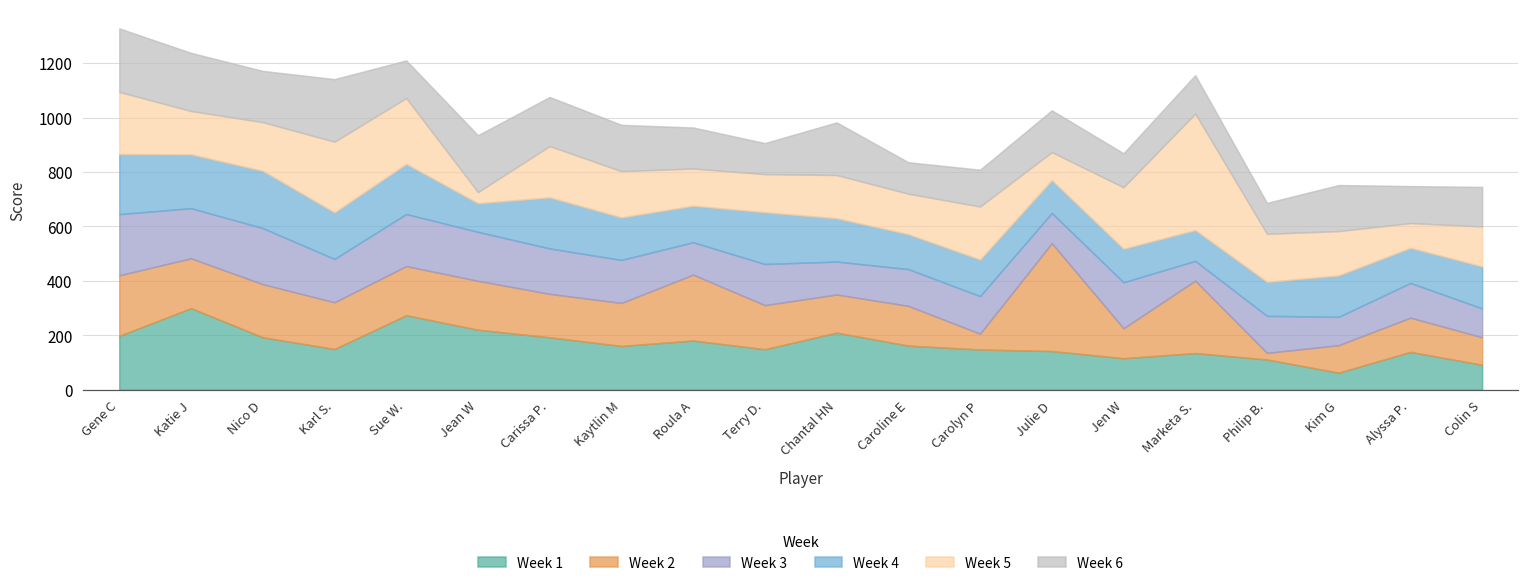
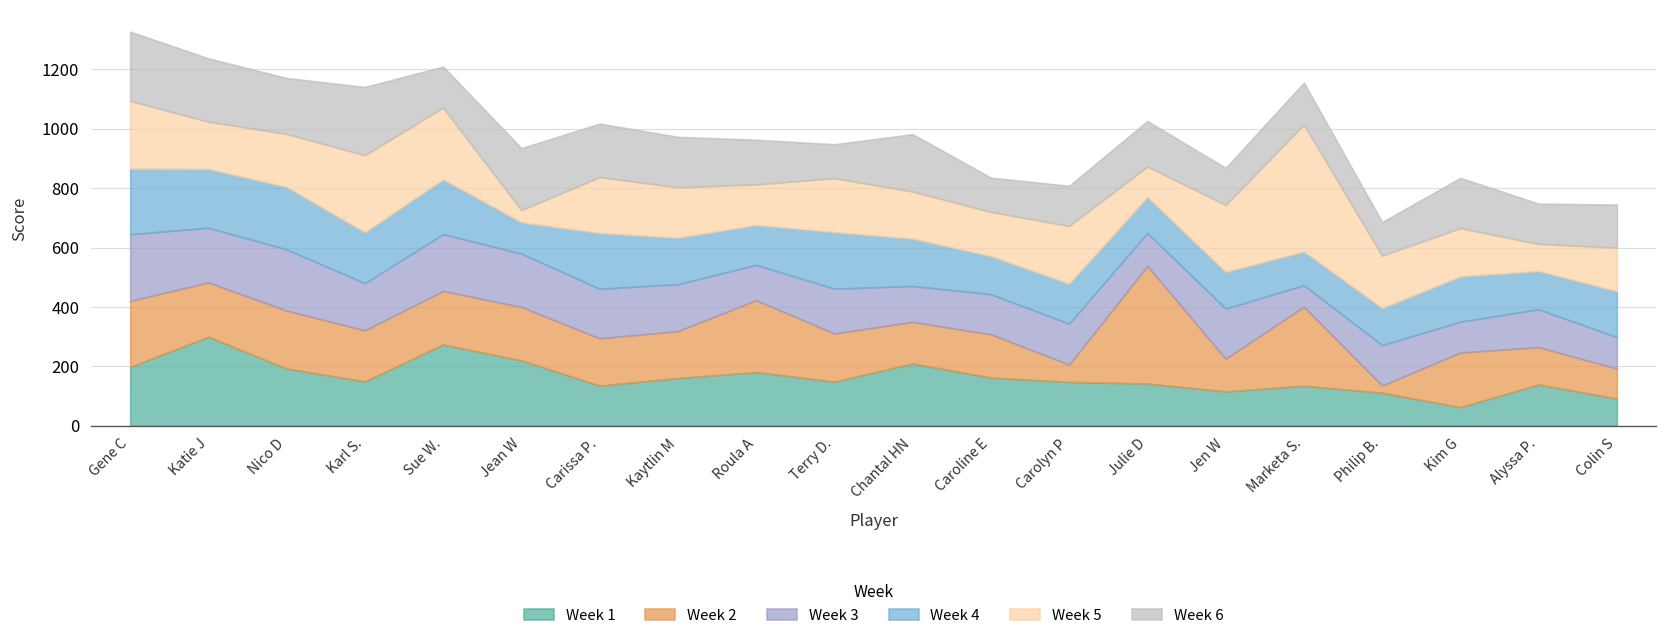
Week 1, Carissa P.: 190 -> 140
Week 5, Terry D.: 140 -> 180
Week 2, Kim G: 100 -> 180
